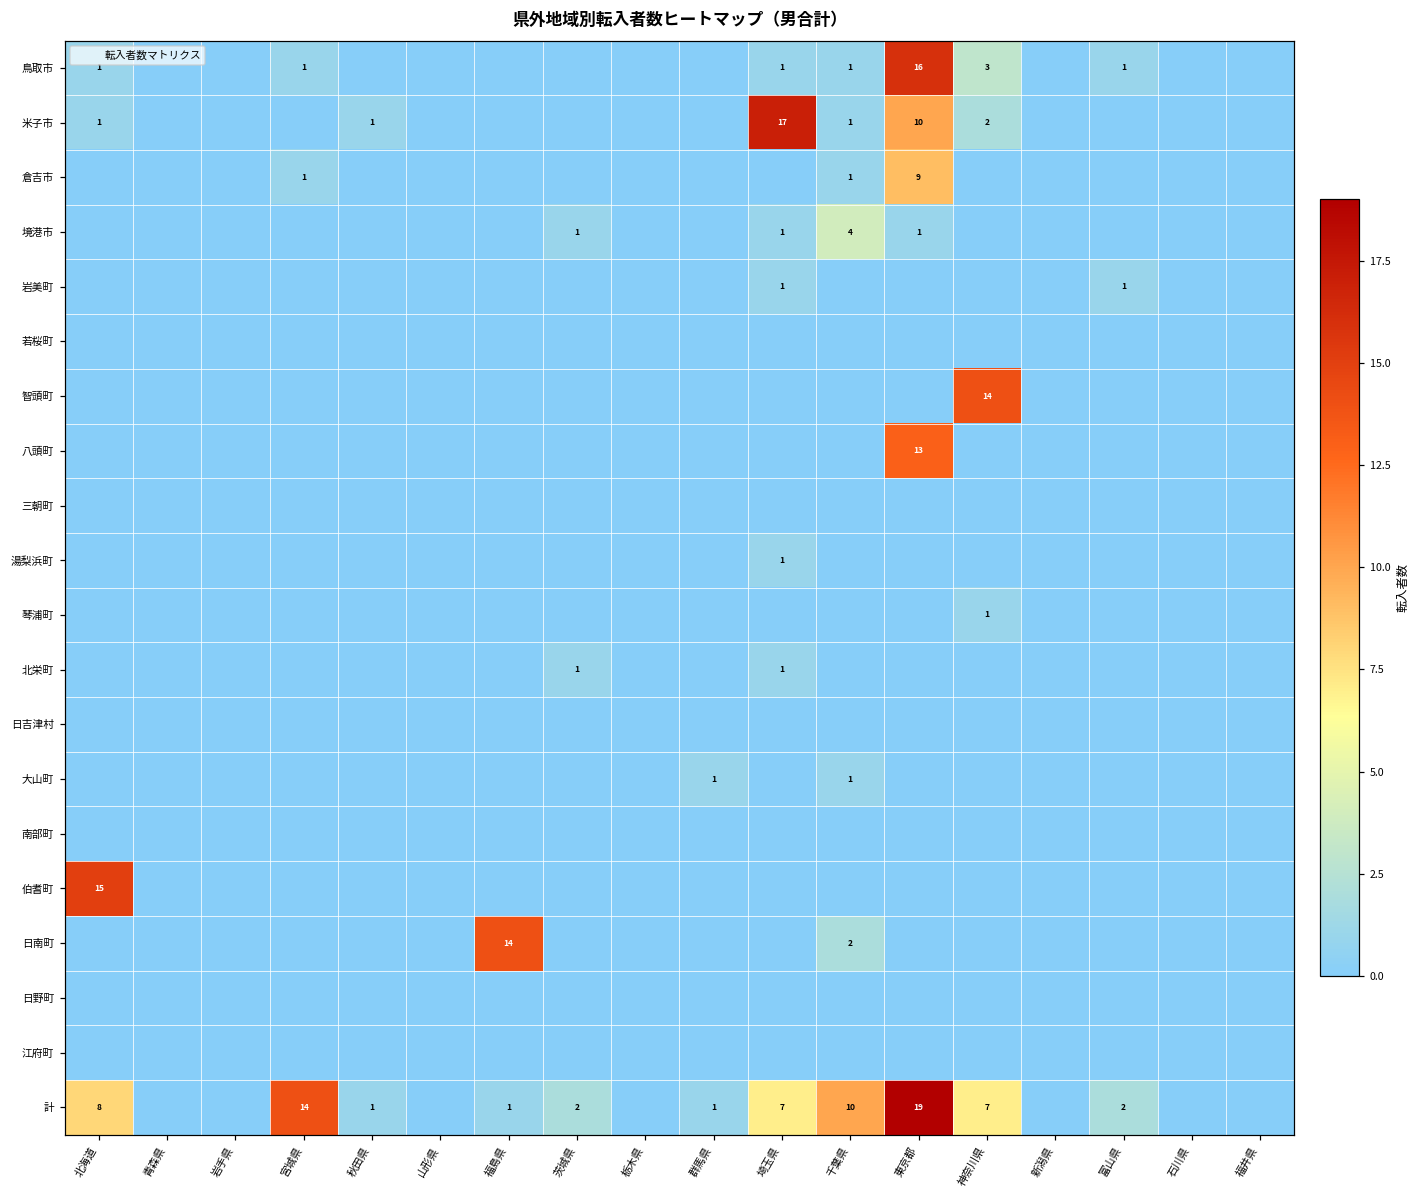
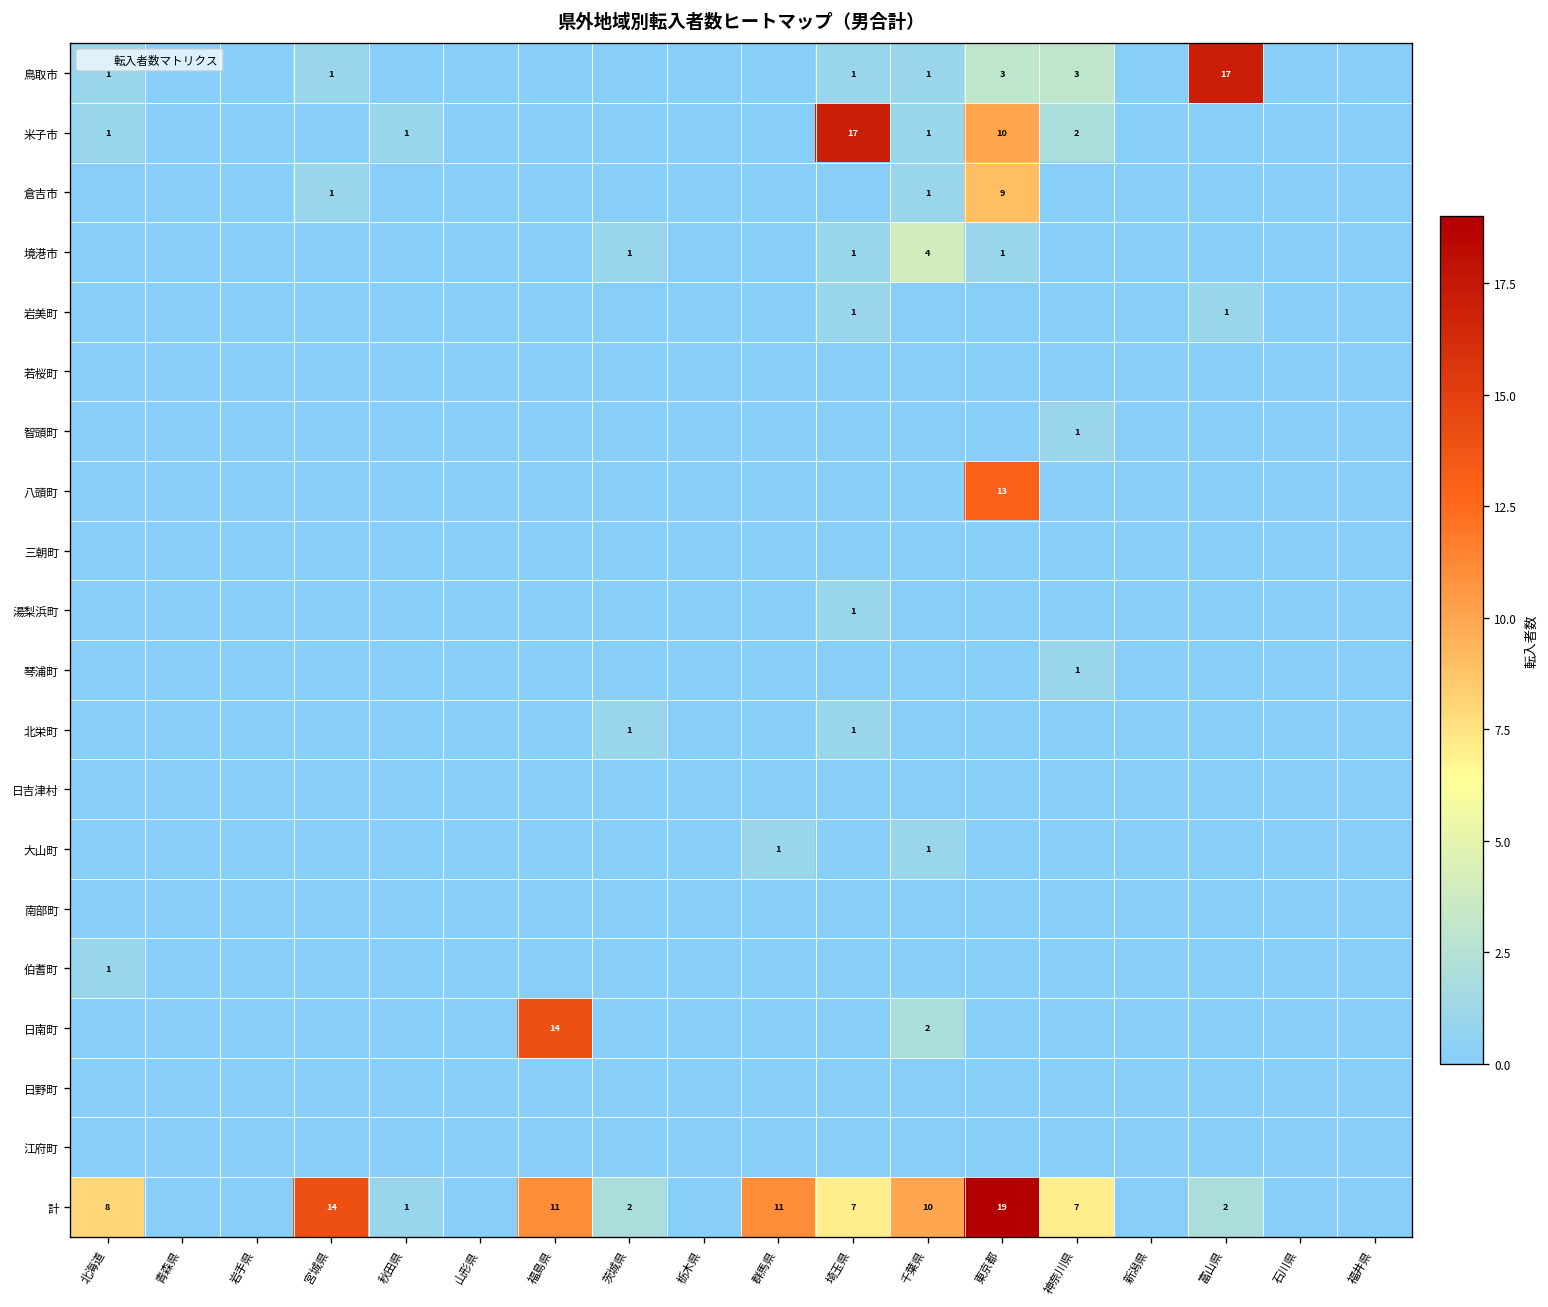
鳥取市, 東京都: 16 -> 3
鳥取市, 富山県: 1 -> 17
智頭町, 神奈川県: 14 -> 1
伯耆町, 北海道: 15 -> 1
計, 福島県: 1 -> 11
計, 群馬県: 1 -> 11
